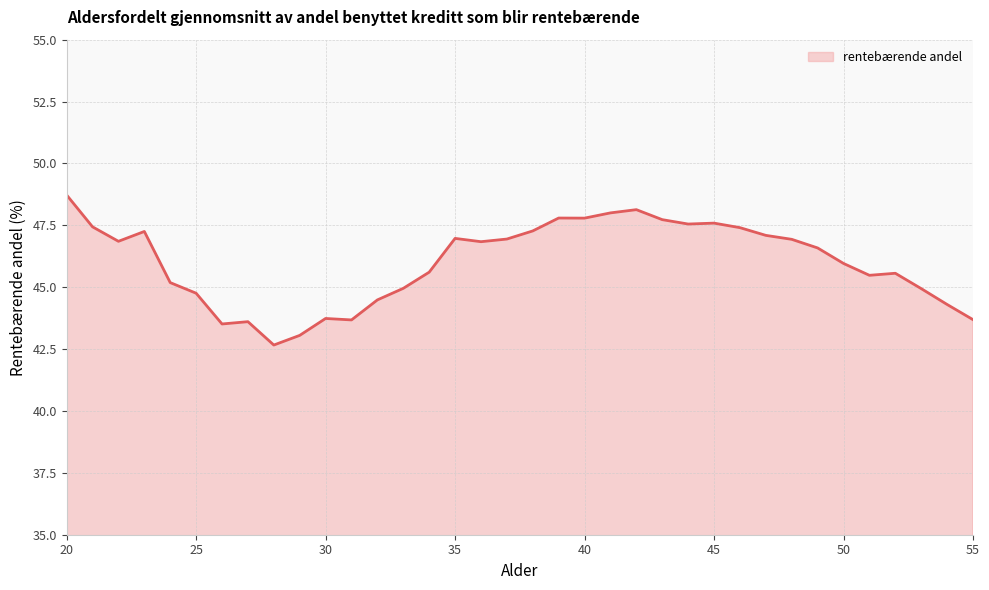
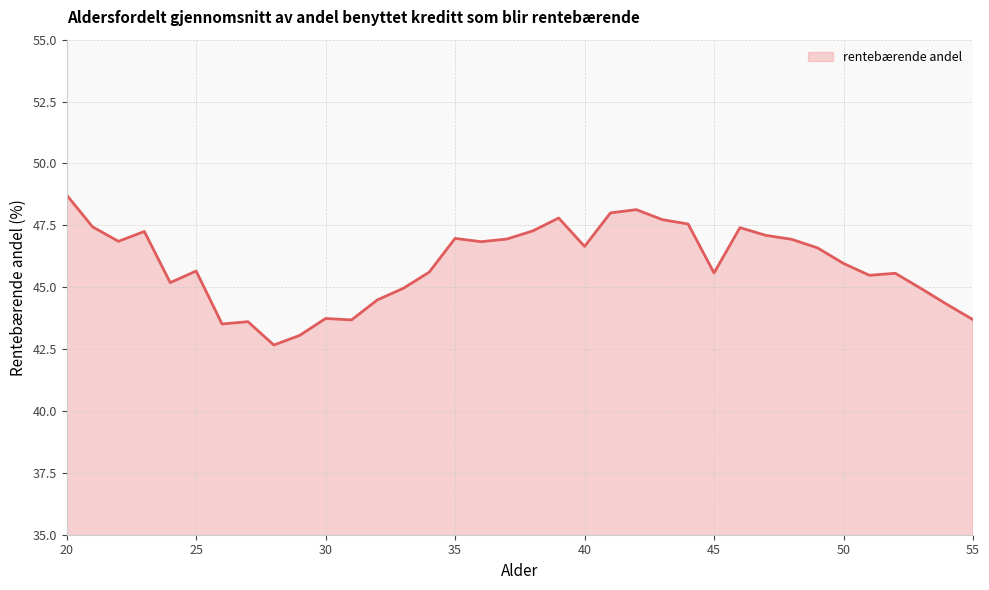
25: 44.8 -> 45.7
40: 47.8 -> 46.6
45: 47.6 -> 45.6
